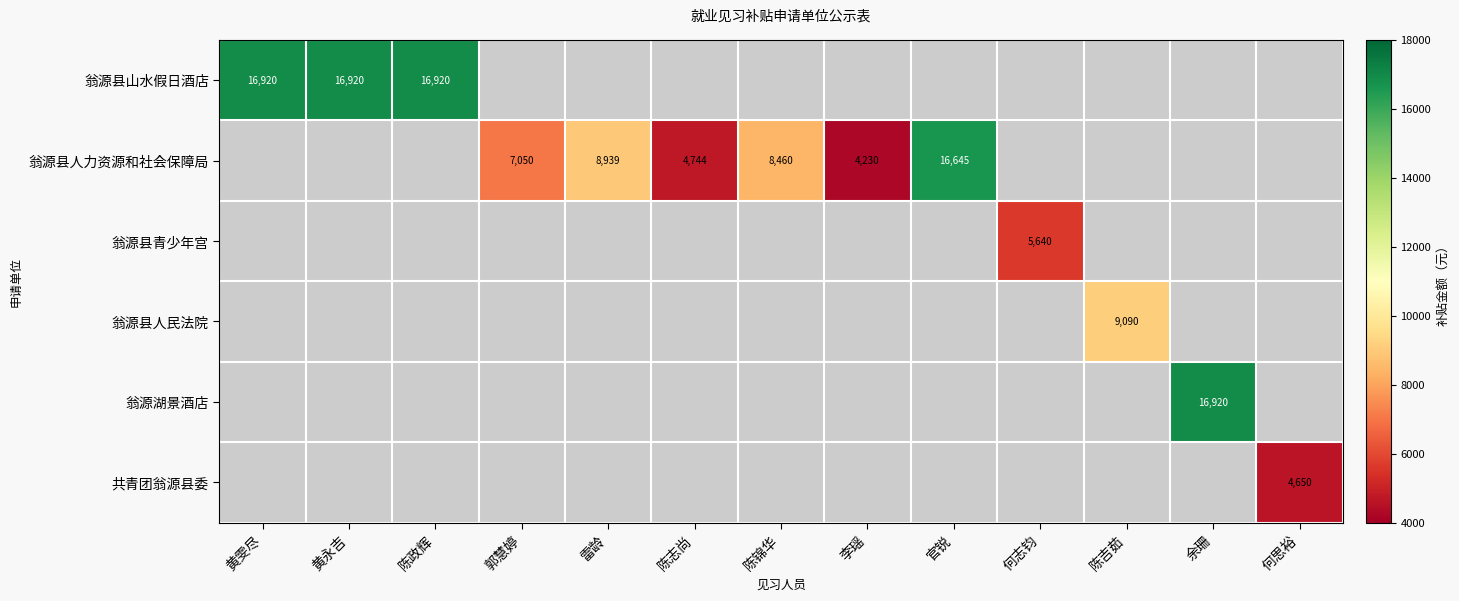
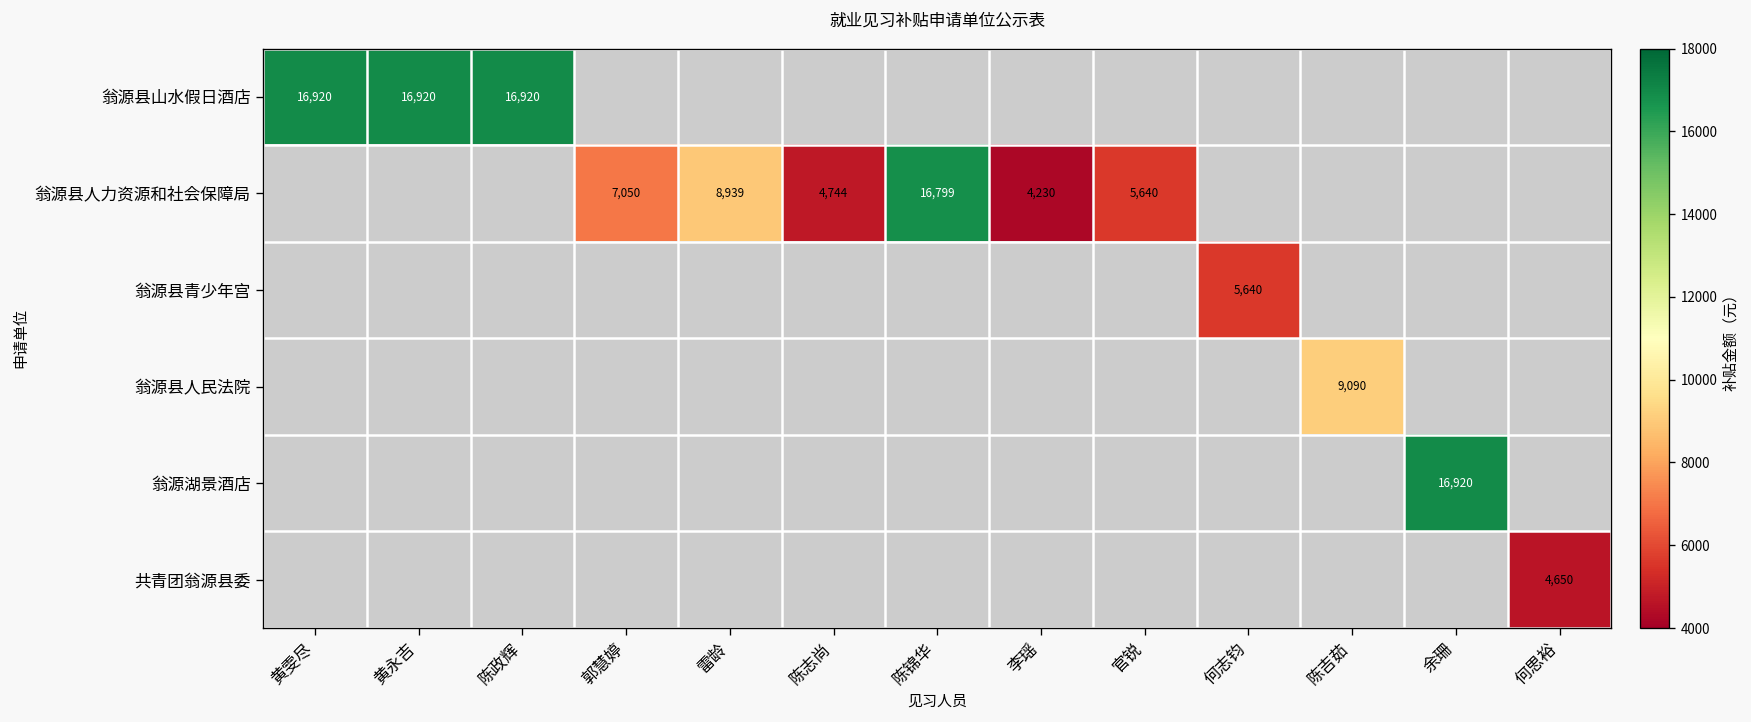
翁源县人力资源和社会保障局, 陈锦华: 8,460 -> 16,799
翁源县人力资源和社会保障局, 官锐: 16,645 -> 5,640
